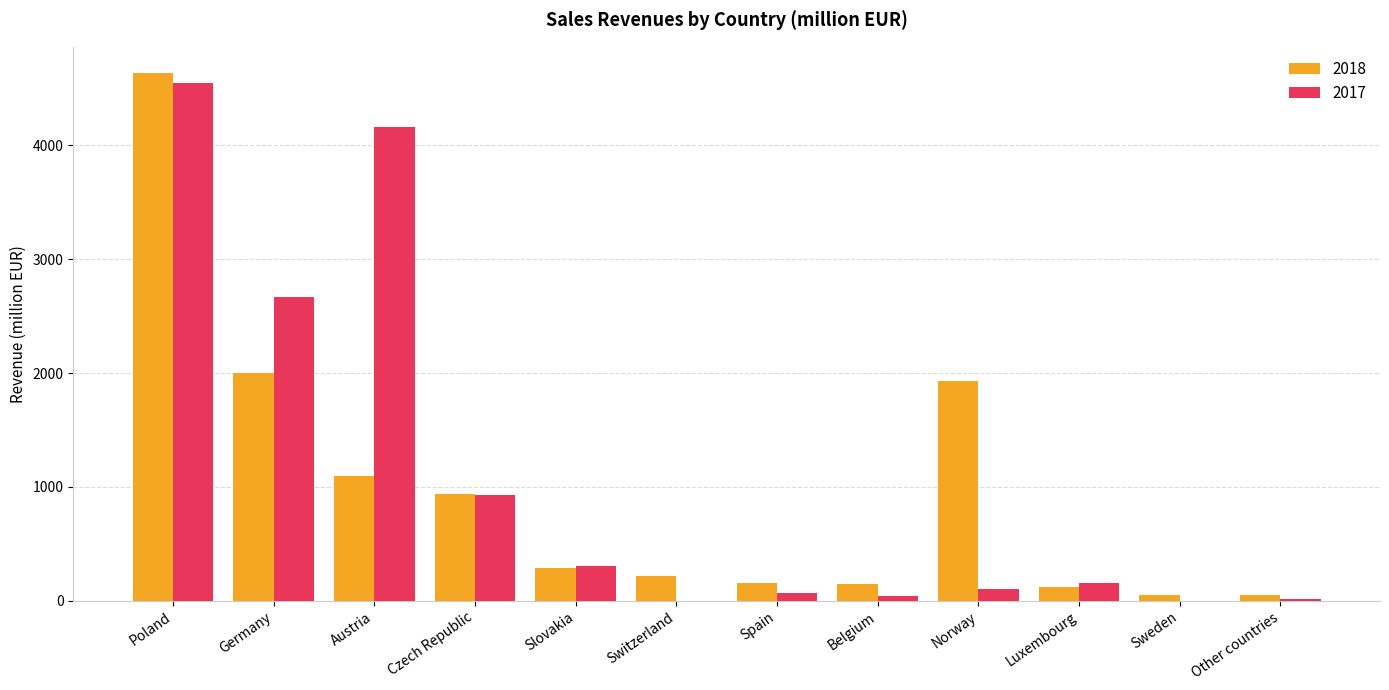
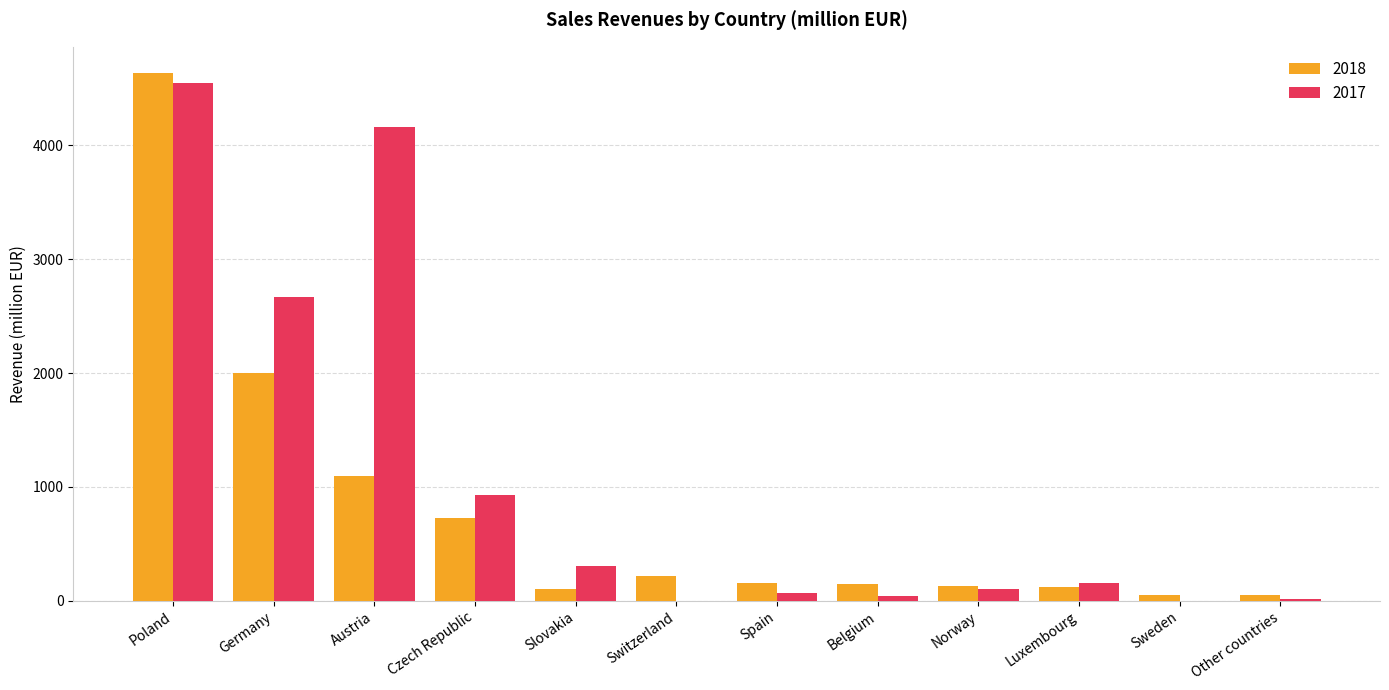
2018, Czech Republic: 940 -> 730
2018, Slovakia: 280 -> 100
2018, Norway: 1930 -> 130
